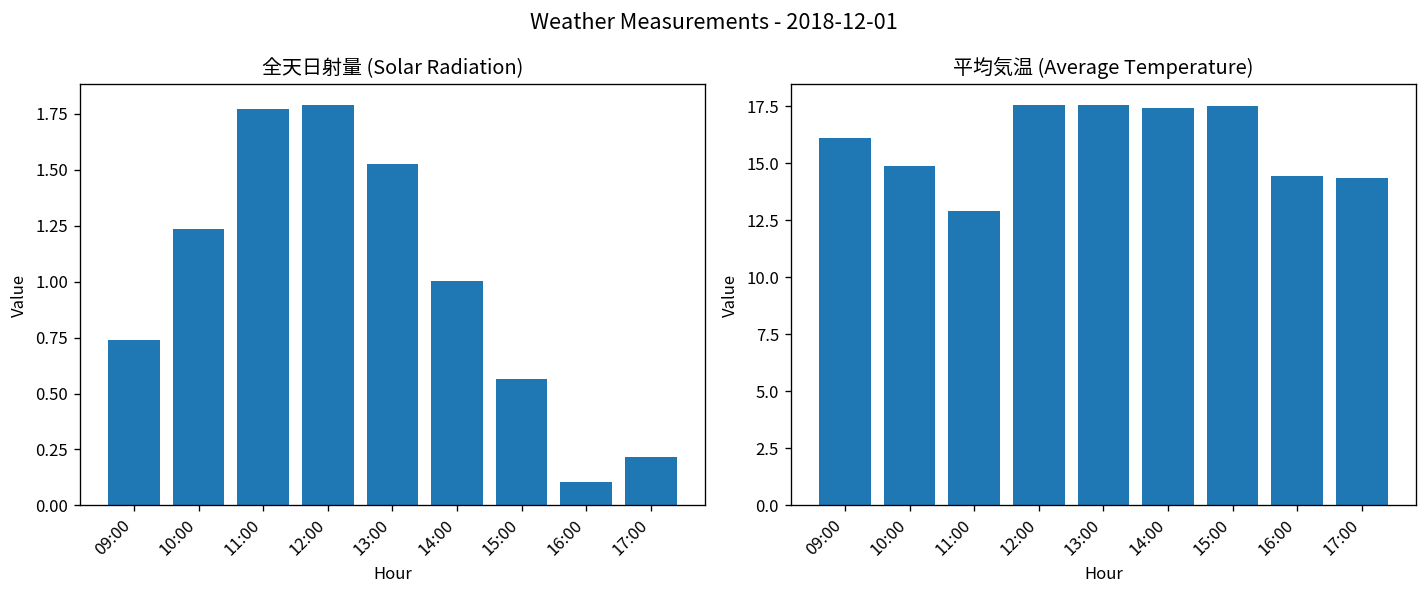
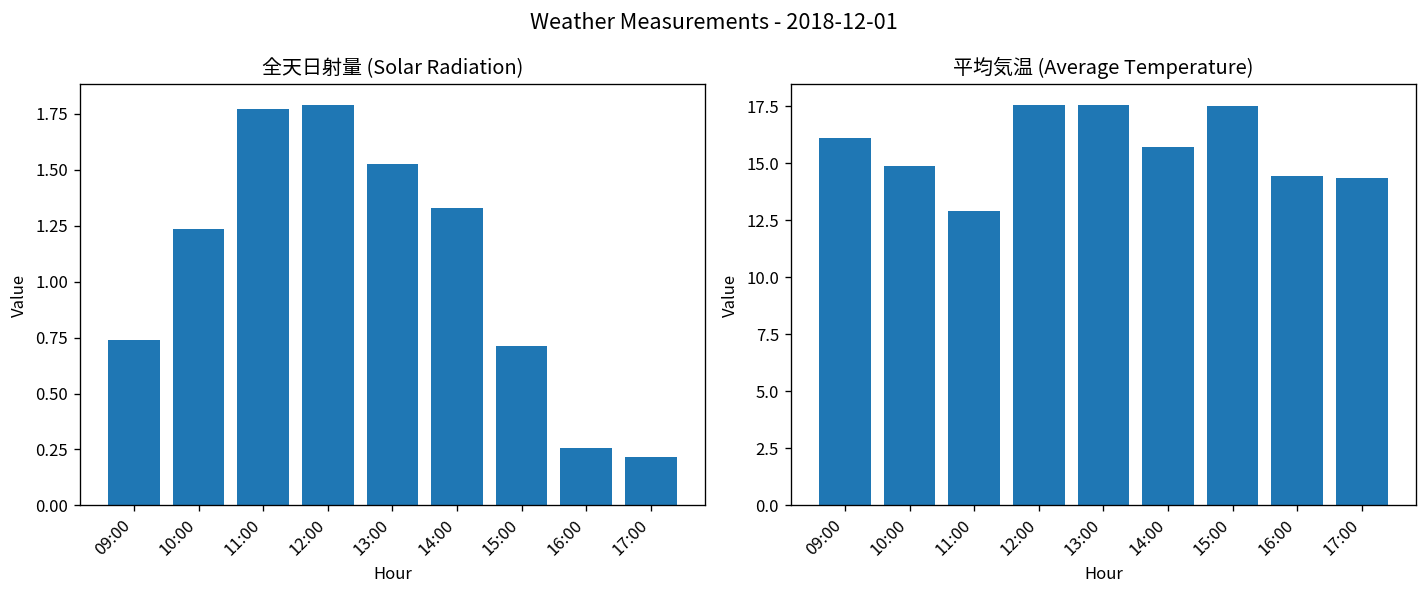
全天日射量 (Solar Radiation), 14:00: 1.00 -> 1.33
全天日射量 (Solar Radiation), 15:00: 0.57 -> 0.71
全天日射量 (Solar Radiation), 16:00: 0.11 -> 0.26
平均気温 (Average Temperature), 14:00: 17.4 -> 15.7
